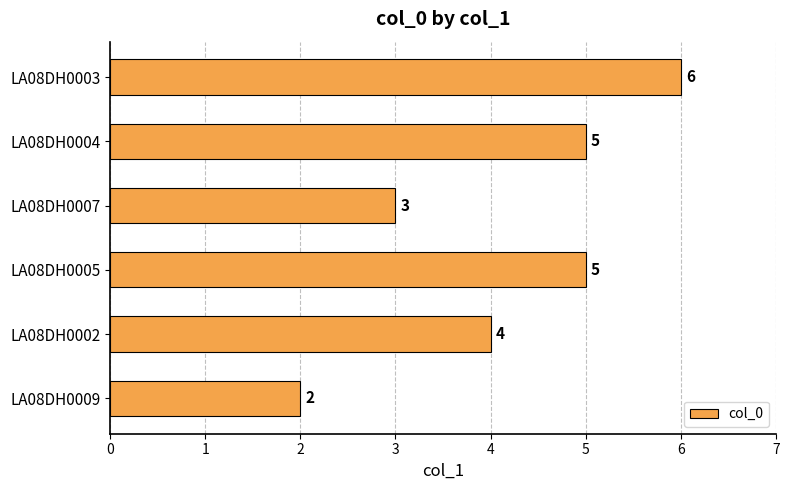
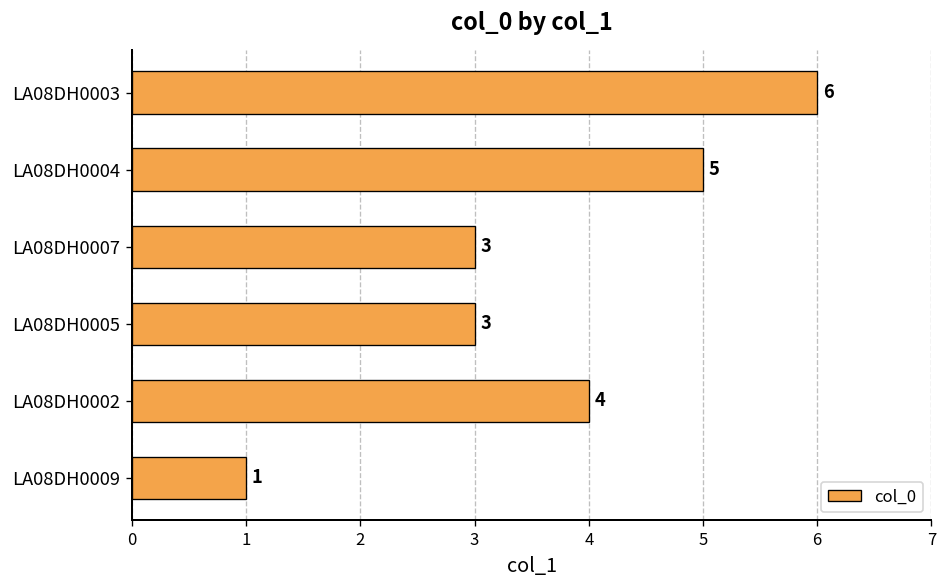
LA08DH0005: 5 -> 3
LA08DH0009: 2 -> 1
